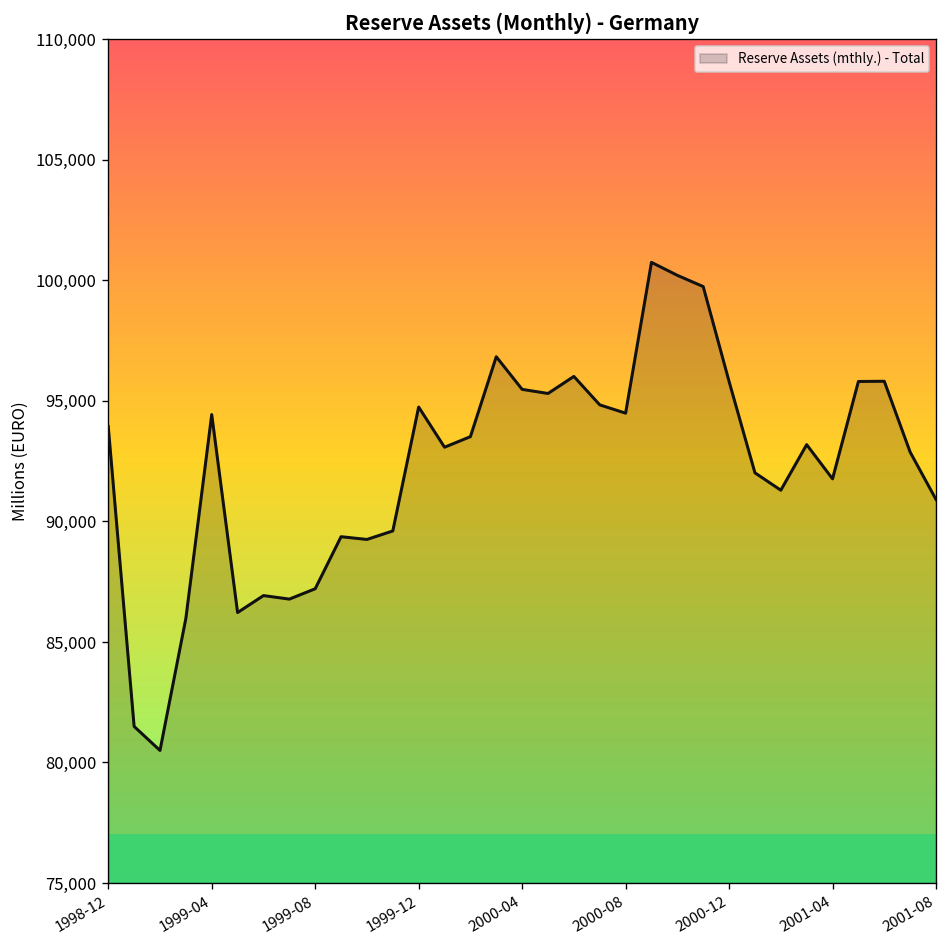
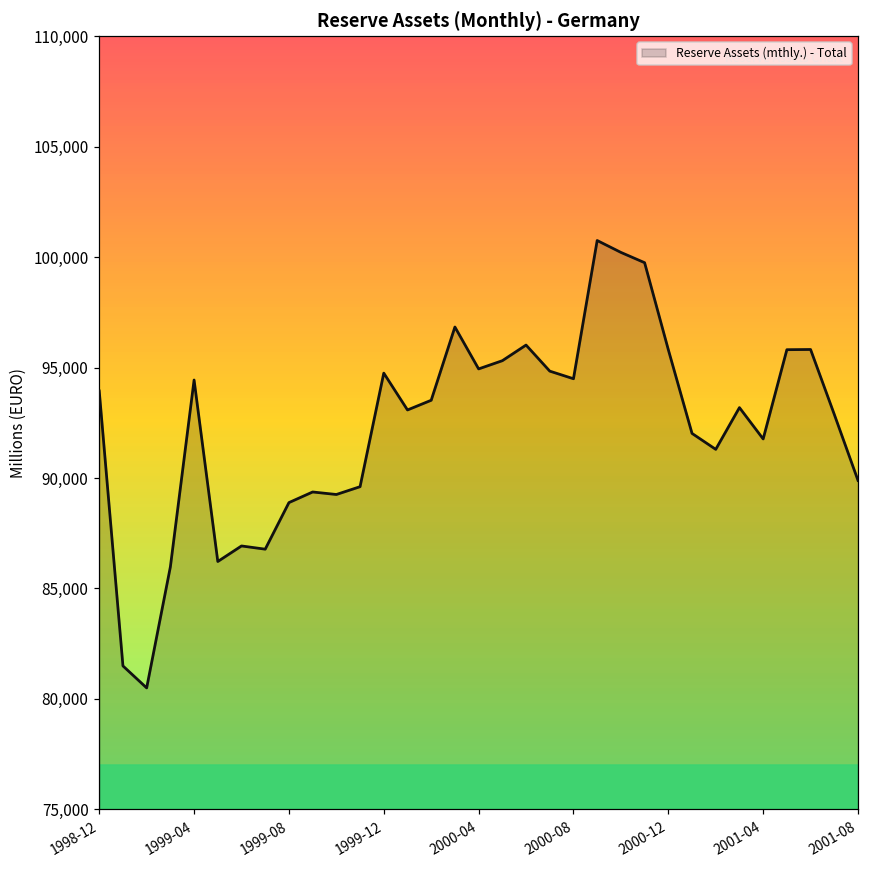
1999-08: 87,200 -> 88,900
2000-04: 95,500 -> 94,900
2001-08: 90,900 -> 89,900
